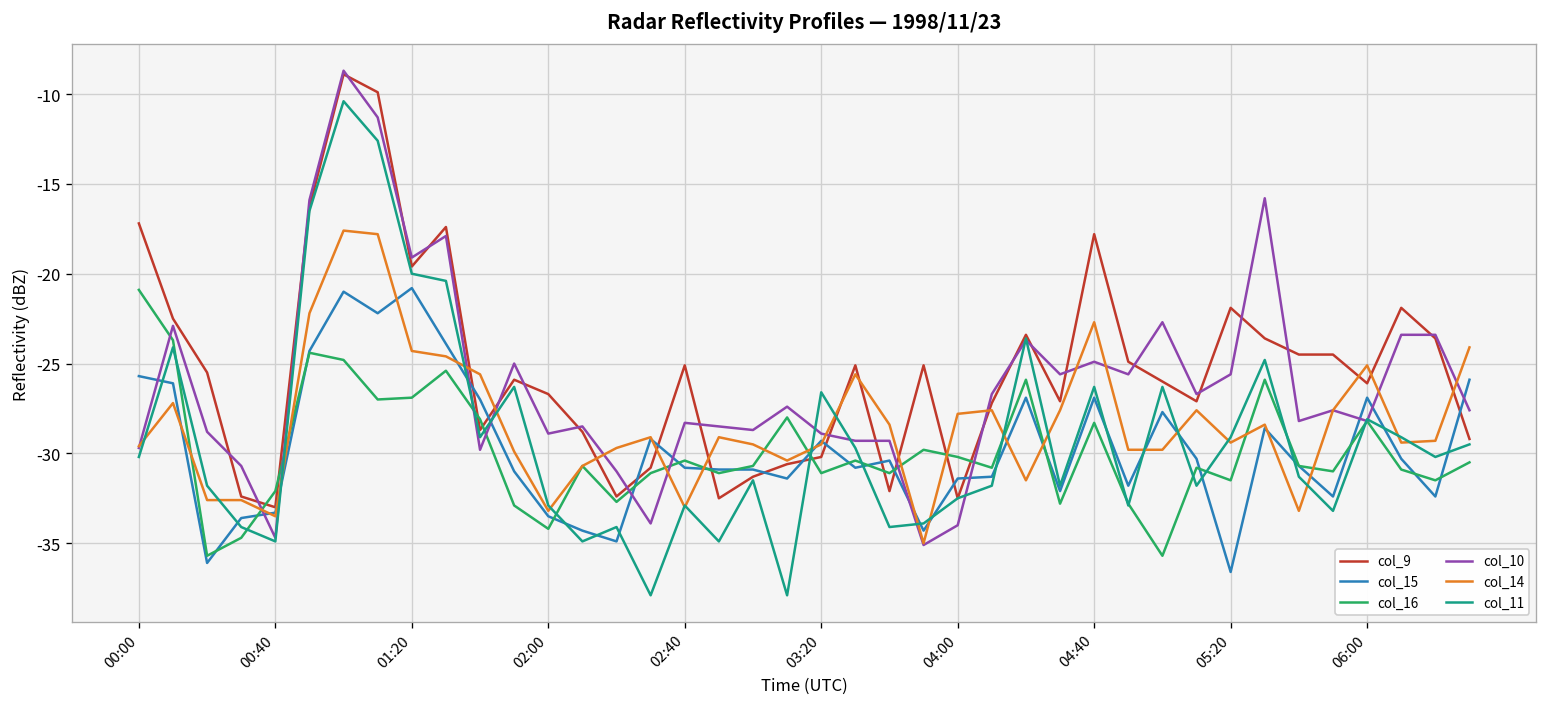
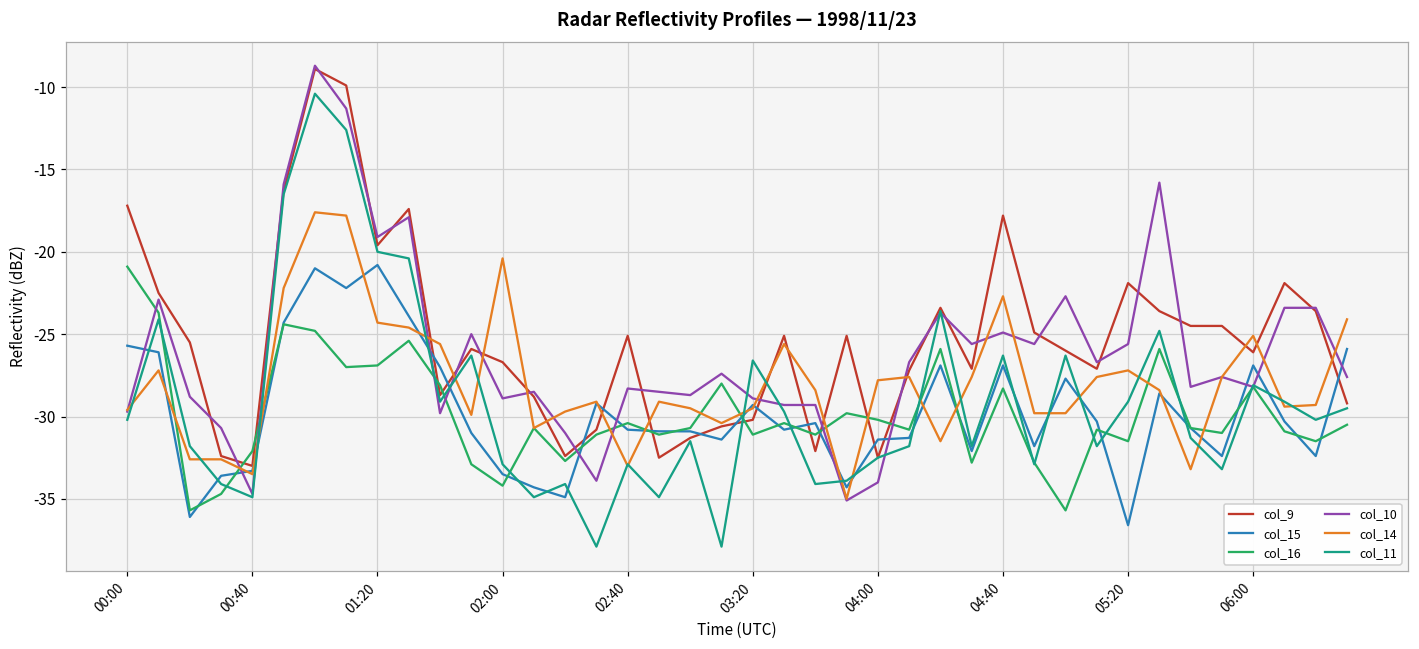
col_14, 02:00: -33.2 -> -20.4
col_14, 05:20: -29.4 -> -27.2
